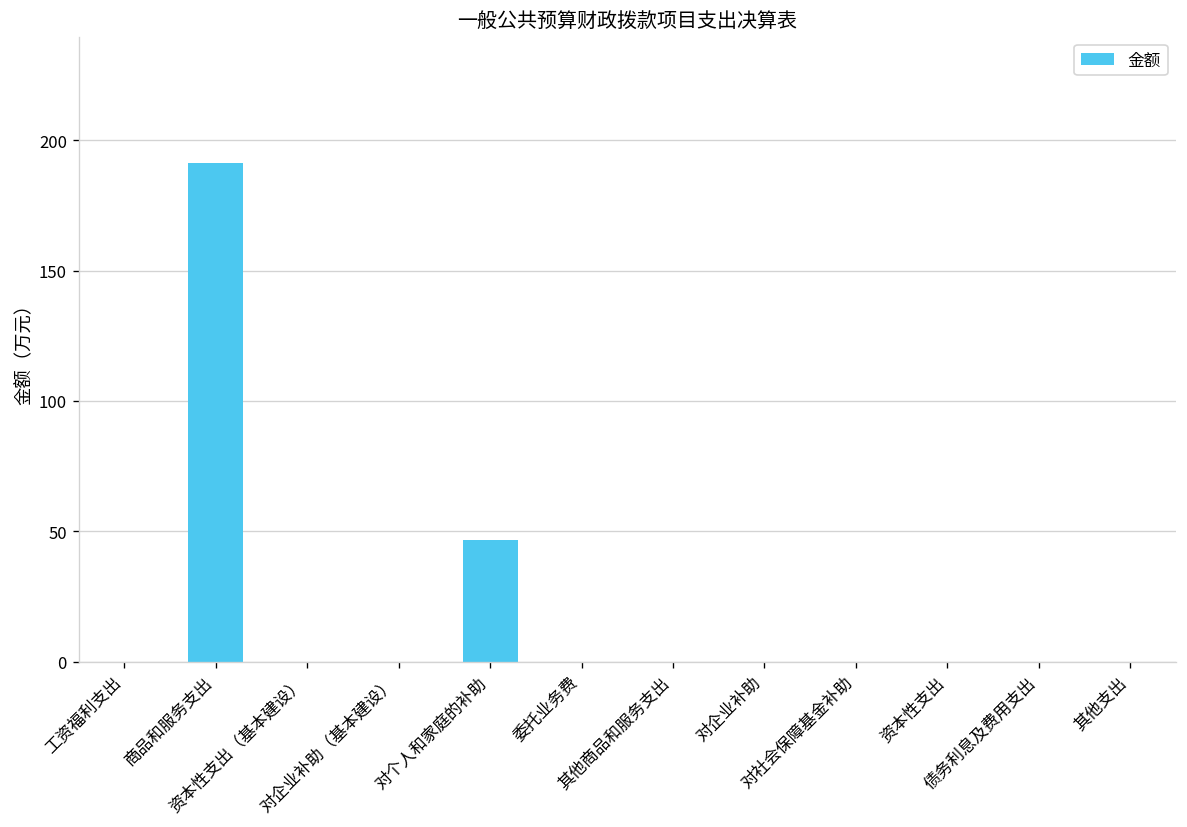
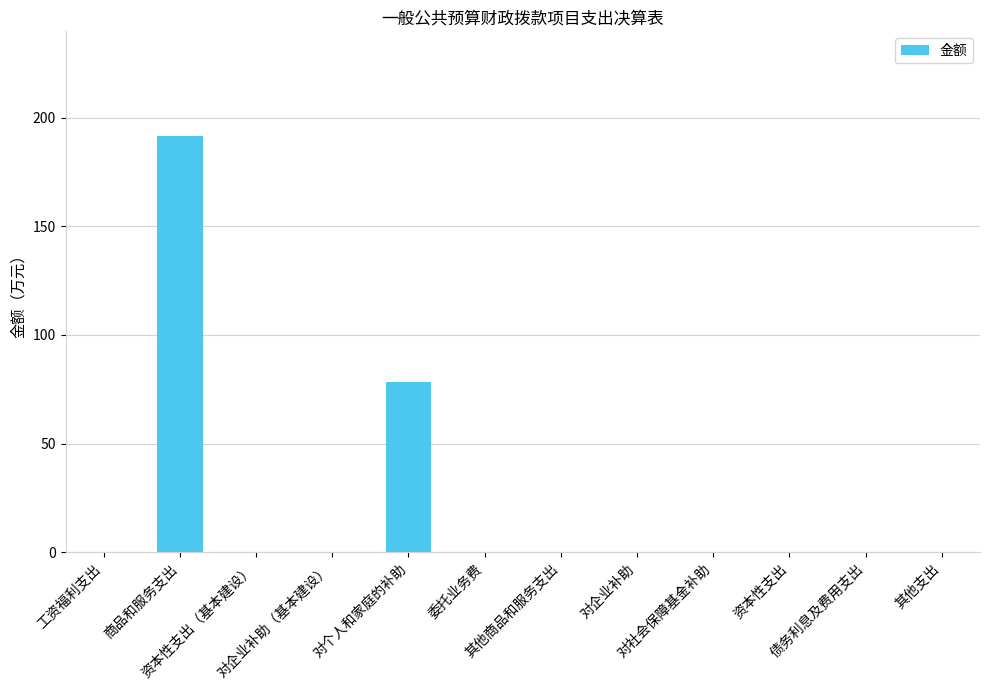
对个人和家庭的补助: 47 -> 78
